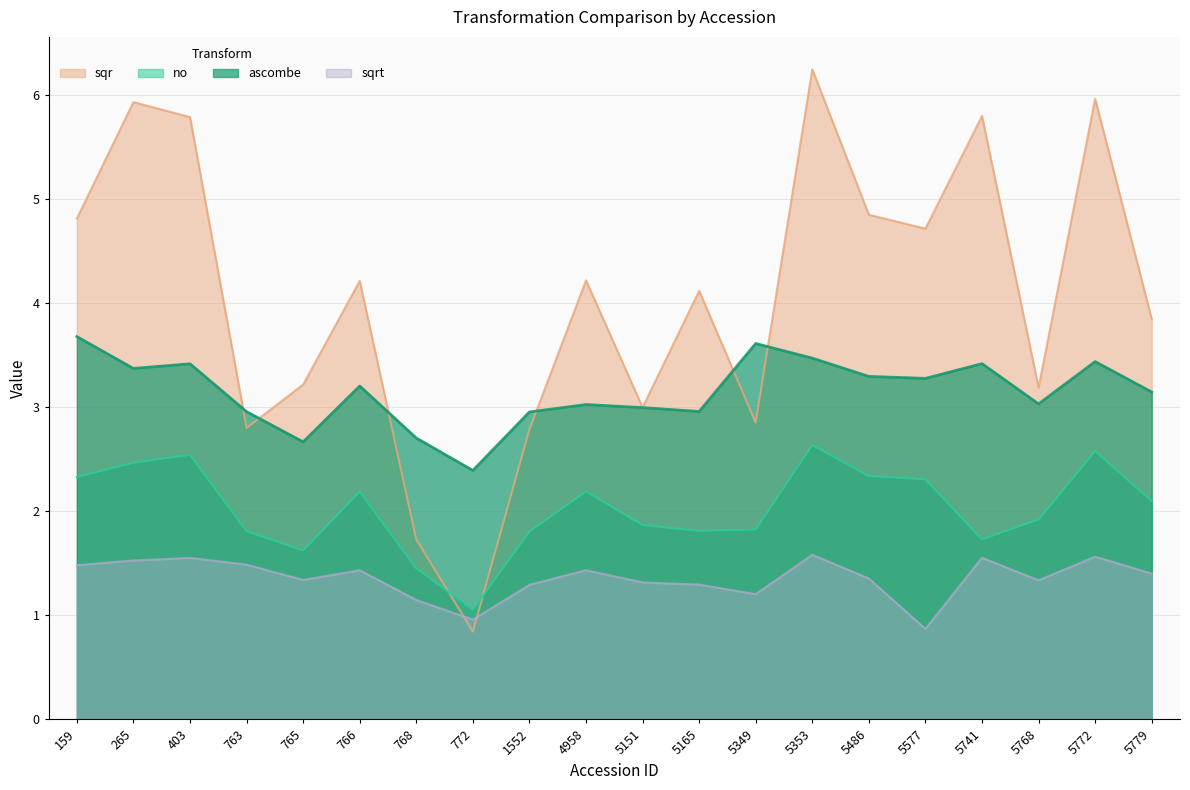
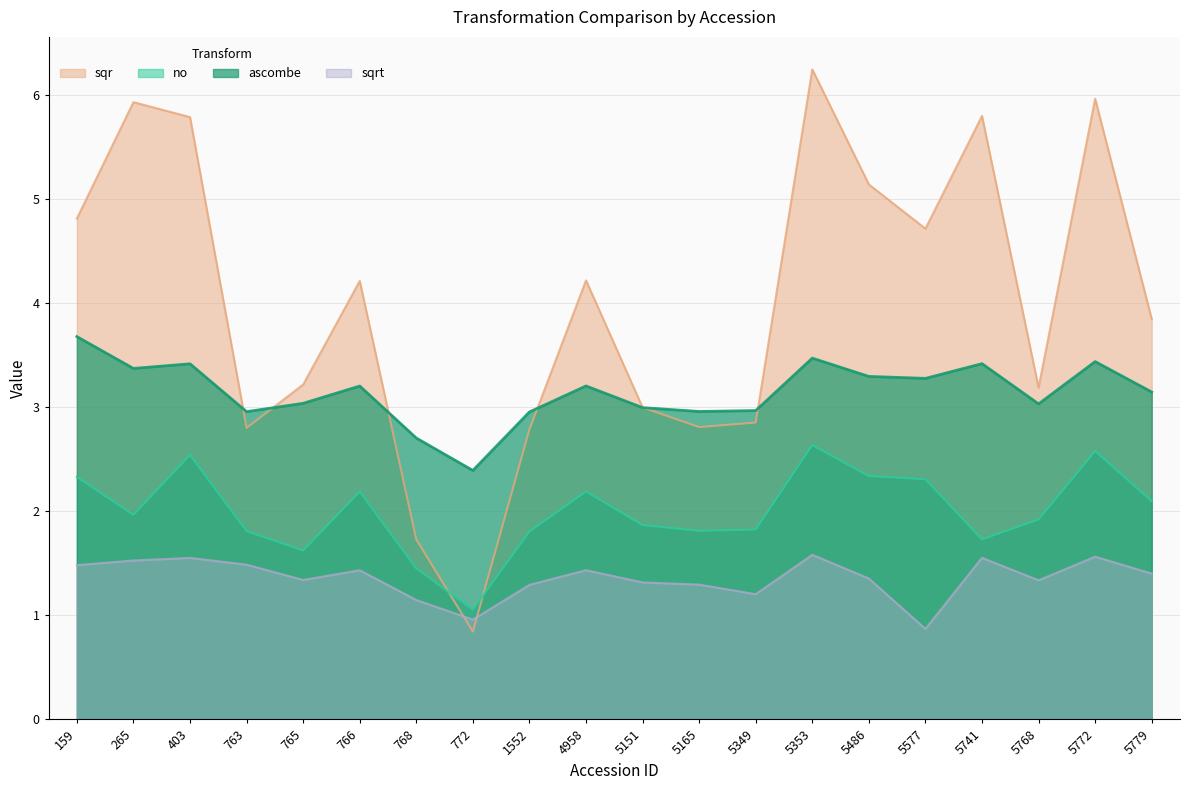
no, 265: 2.46 -> 1.96
ascombe, 765: 2.67 -> 3.04
ascombe, 4958: 3.02 -> 3.20
sqr, 5165: 4.11 -> 2.81
ascombe, 5349: 3.61 -> 2.97
sqr, 5486: 4.85 -> 5.14
